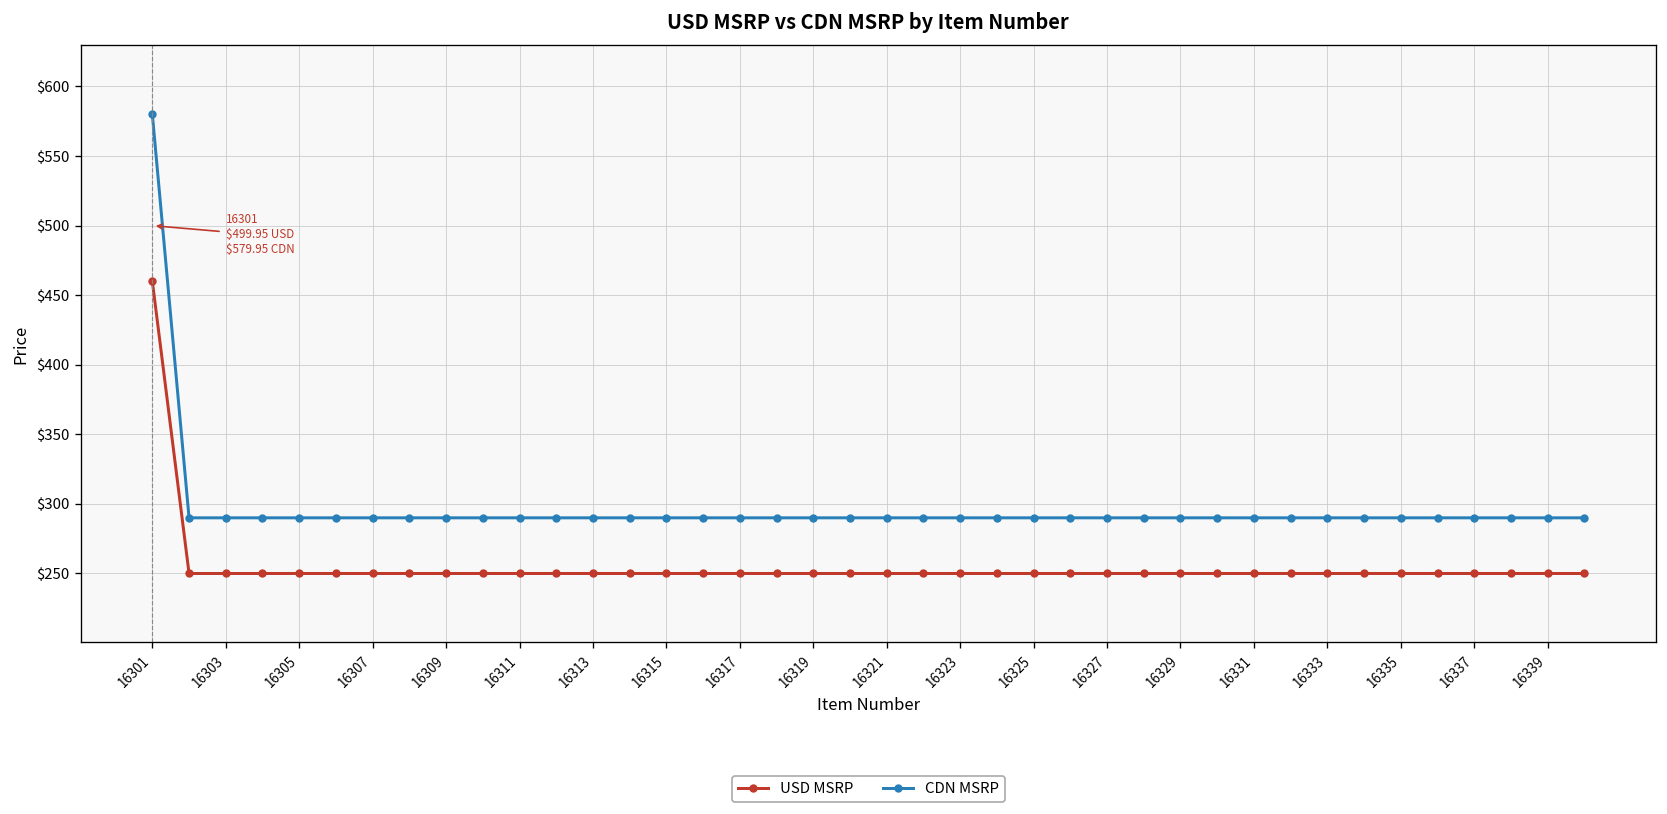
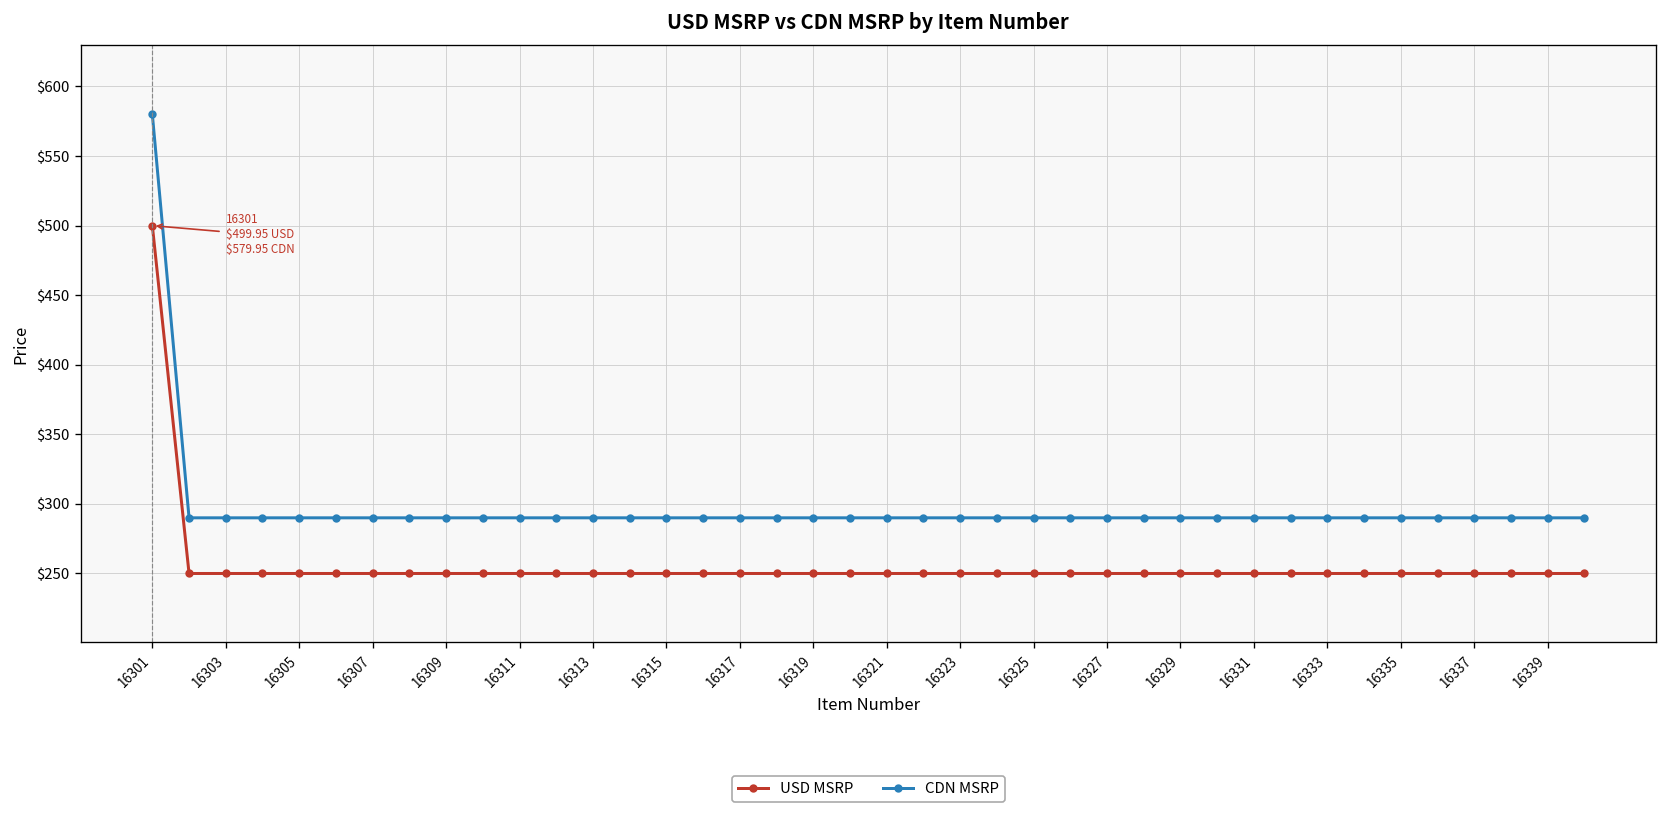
USD MSRP, 16301: $460 -> $500
